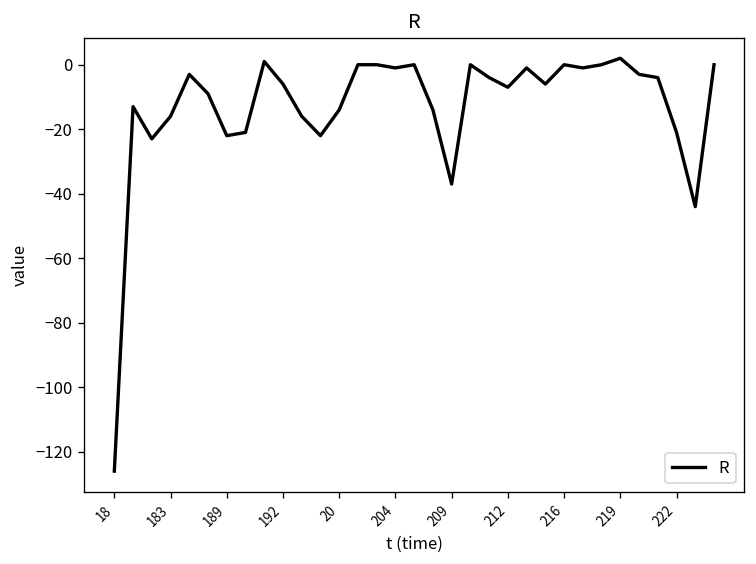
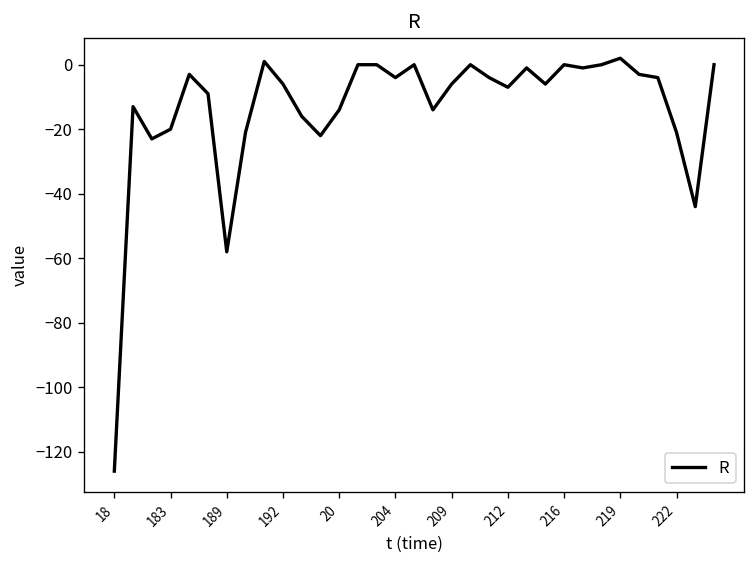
183: -16 -> -20
189: -22 -> -58
204: -1 -> -4
209: -37 -> -6
